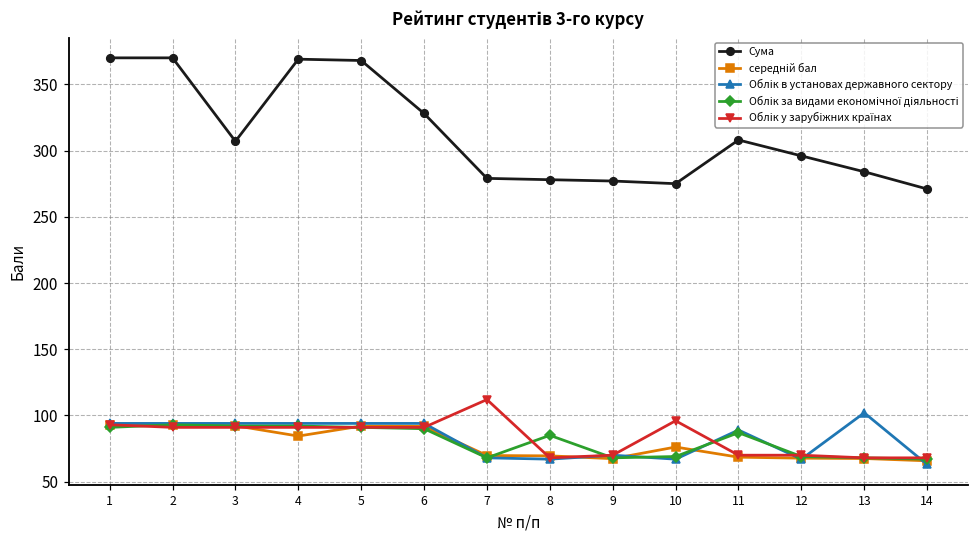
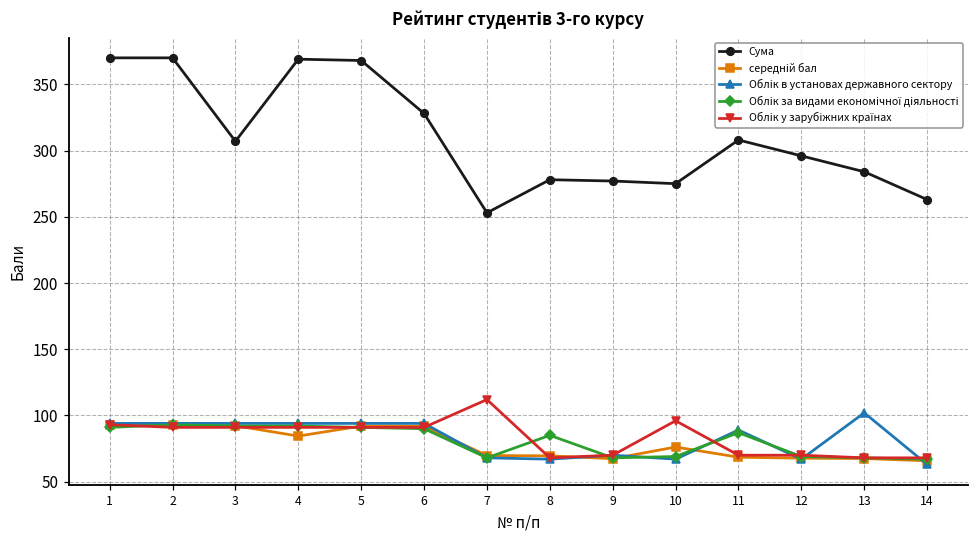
Сума, 7: 279 -> 253
Сума, 14: 271 -> 263
